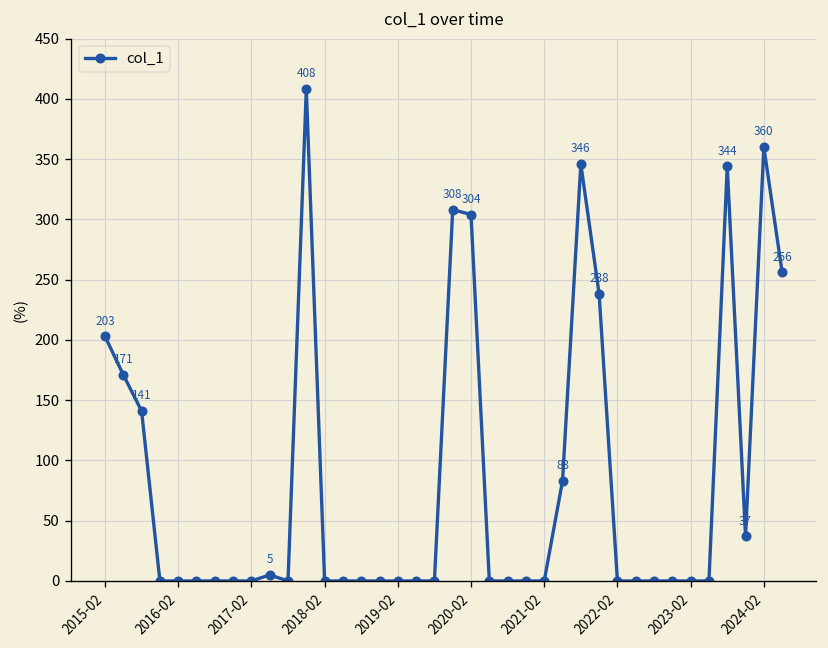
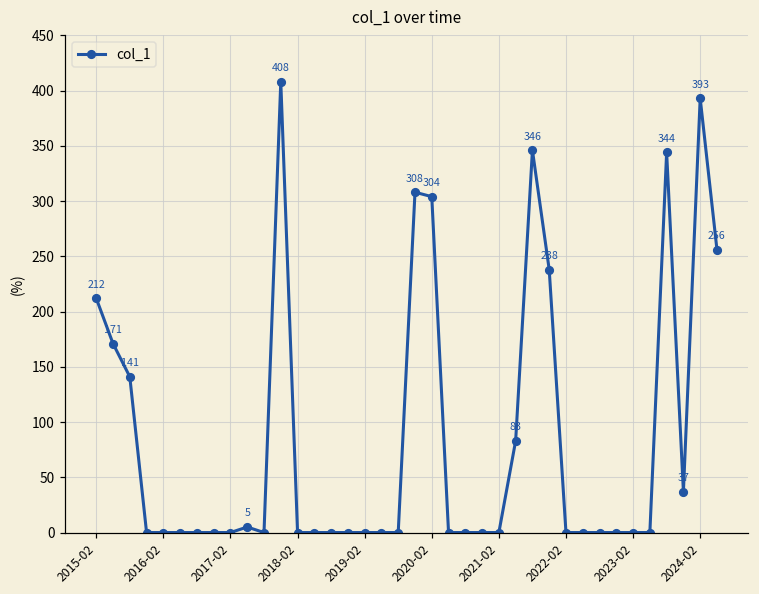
2015-02: 203 -> 212
2024-02: 360 -> 393
